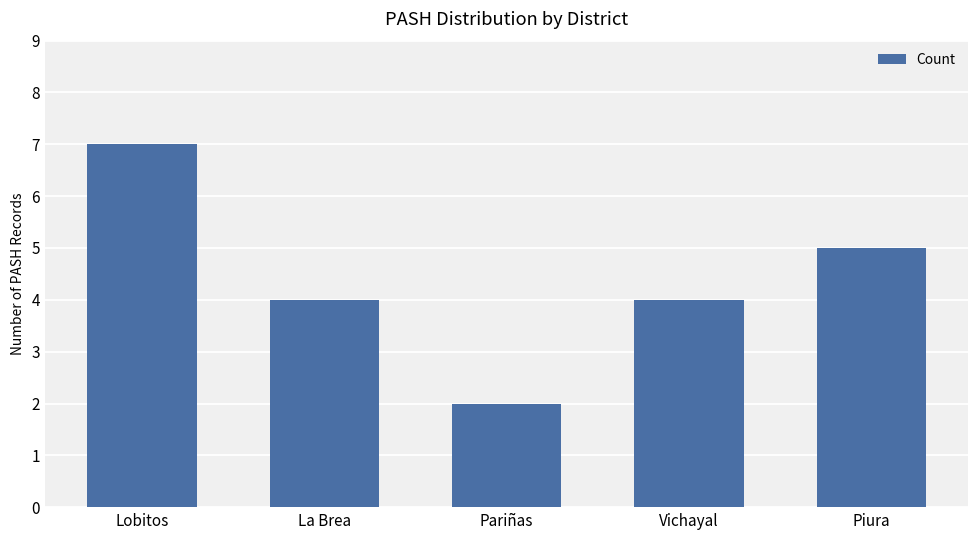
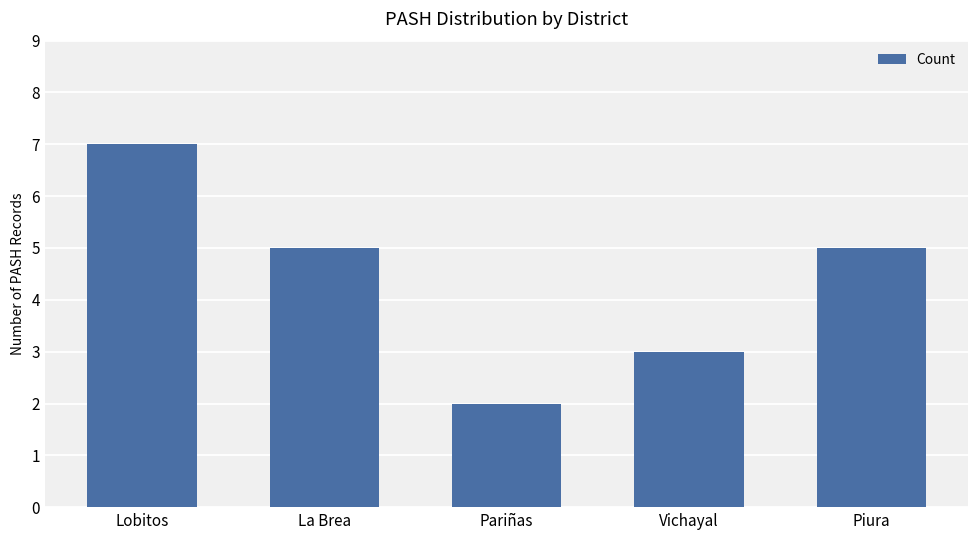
La Brea: 4 -> 5
Vichayal: 4 -> 3
